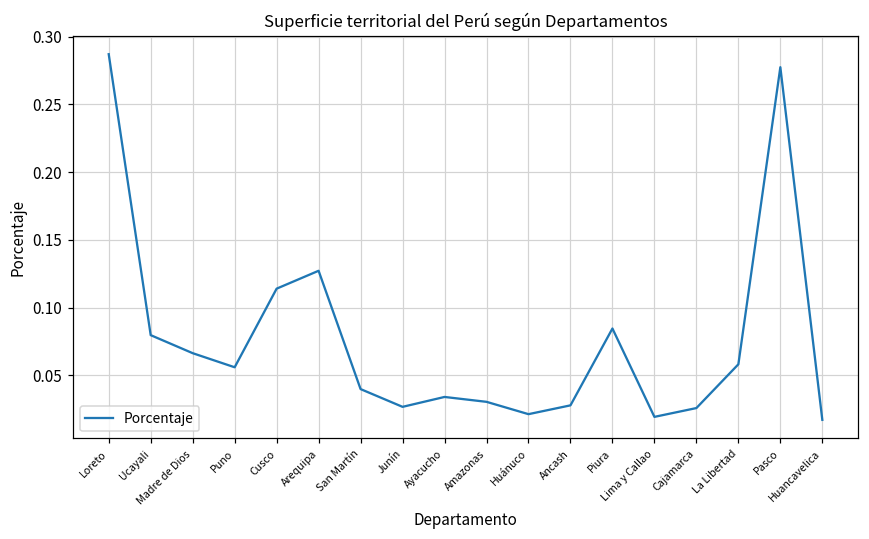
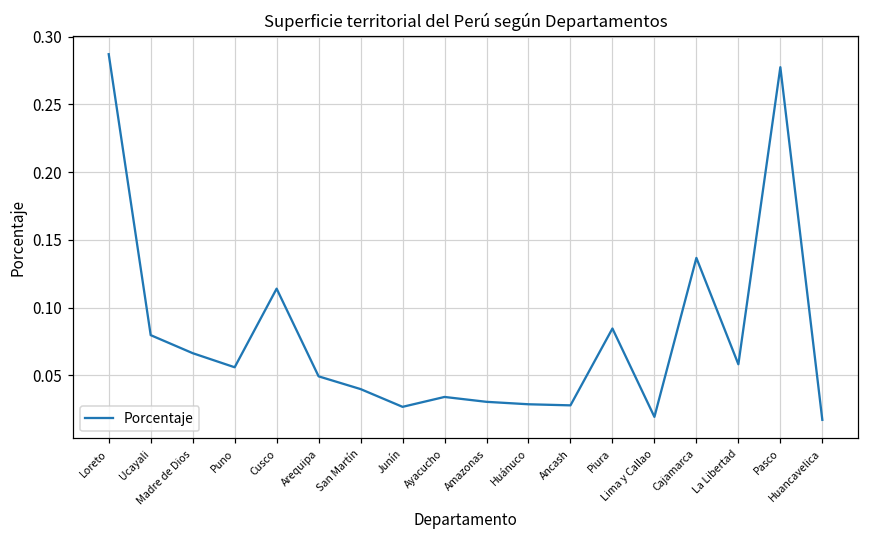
Arequipa: 0.127 -> 0.049
Huánuco: 0.021 -> 0.029
Cajamarca: 0.026 -> 0.137
